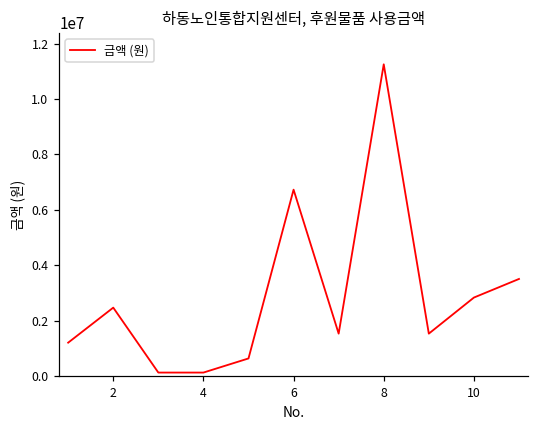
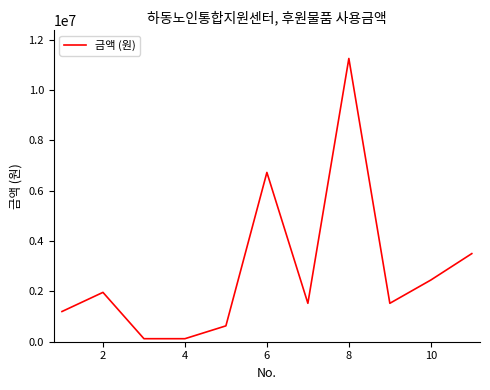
2: 2500000 -> 2000000
10: 2800000 -> 2500000
